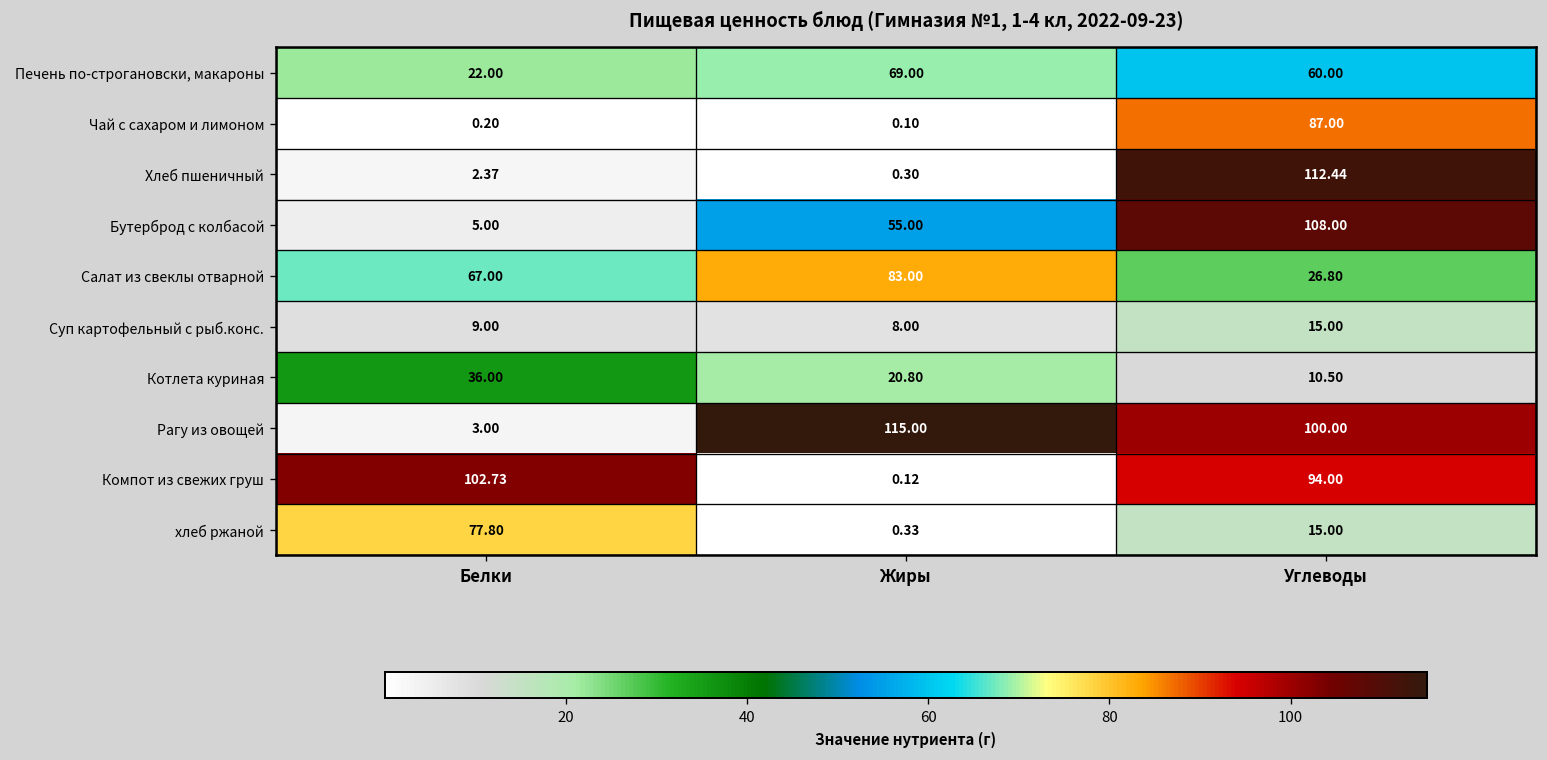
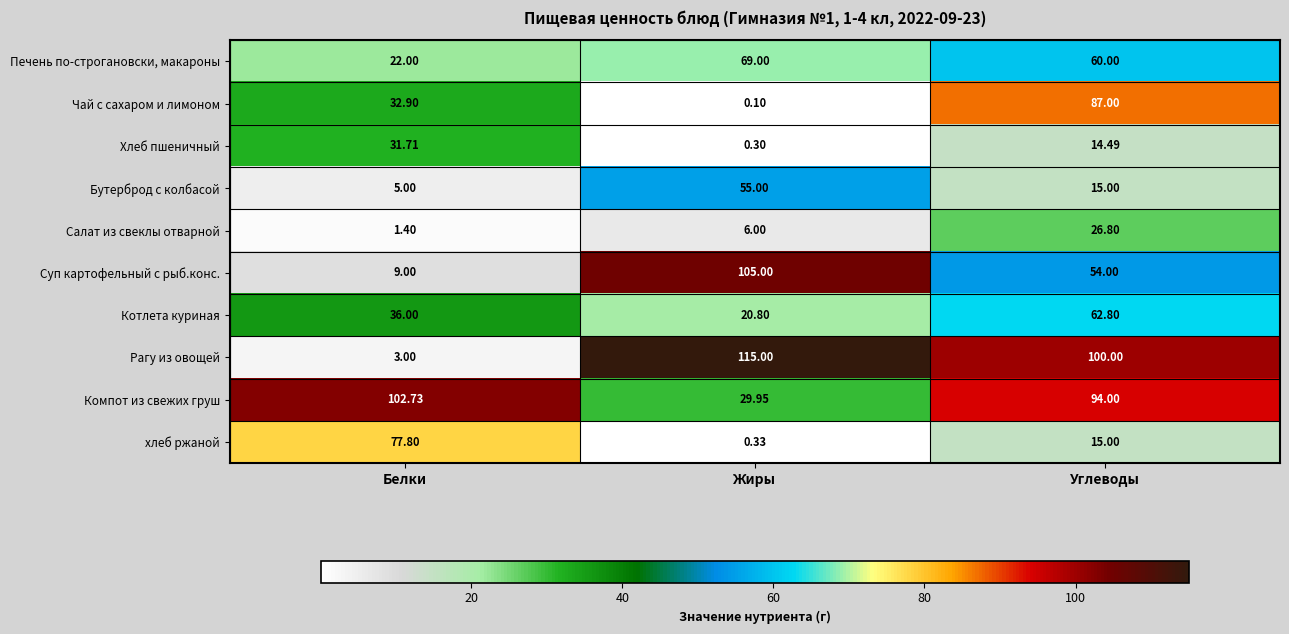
Чай с сахаром и лимоном, Белки: 0.20 -> 32.90
Хлеб пшеничный, Белки: 2.37 -> 31.71
Хлеб пшеничный, Углеводы: 112.44 -> 14.49
Бутерброд с колбасой, Углеводы: 108.00 -> 15.00
Салат из свеклы отварной, Белки: 67.00 -> 1.40
Салат из свеклы отварной, Жиры: 83.00 -> 6.00
Суп картофельный с рыб.конс., Жиры: 8.00 -> 105.00
Суп картофельный с рыб.конс., Углеводы: 15.00 -> 54.00
Котлета куриная, Углеводы: 10.50 -> 62.80
Компот из свежих груш, Жиры: 0.12 -> 29.95
